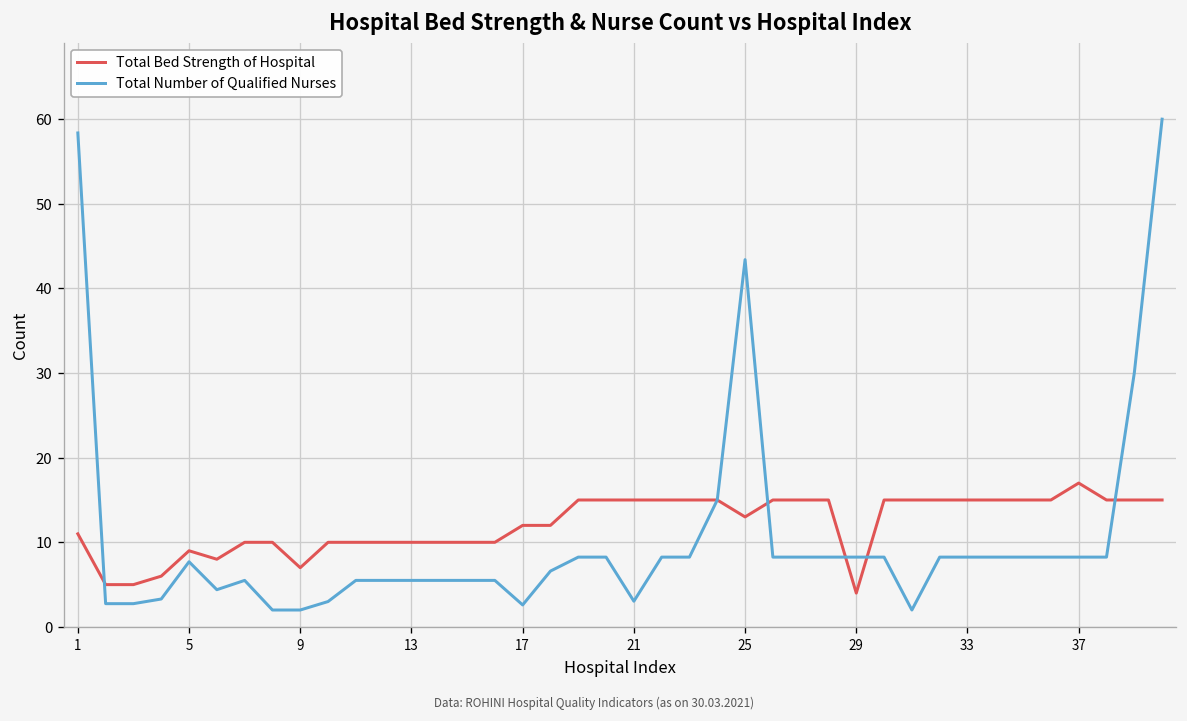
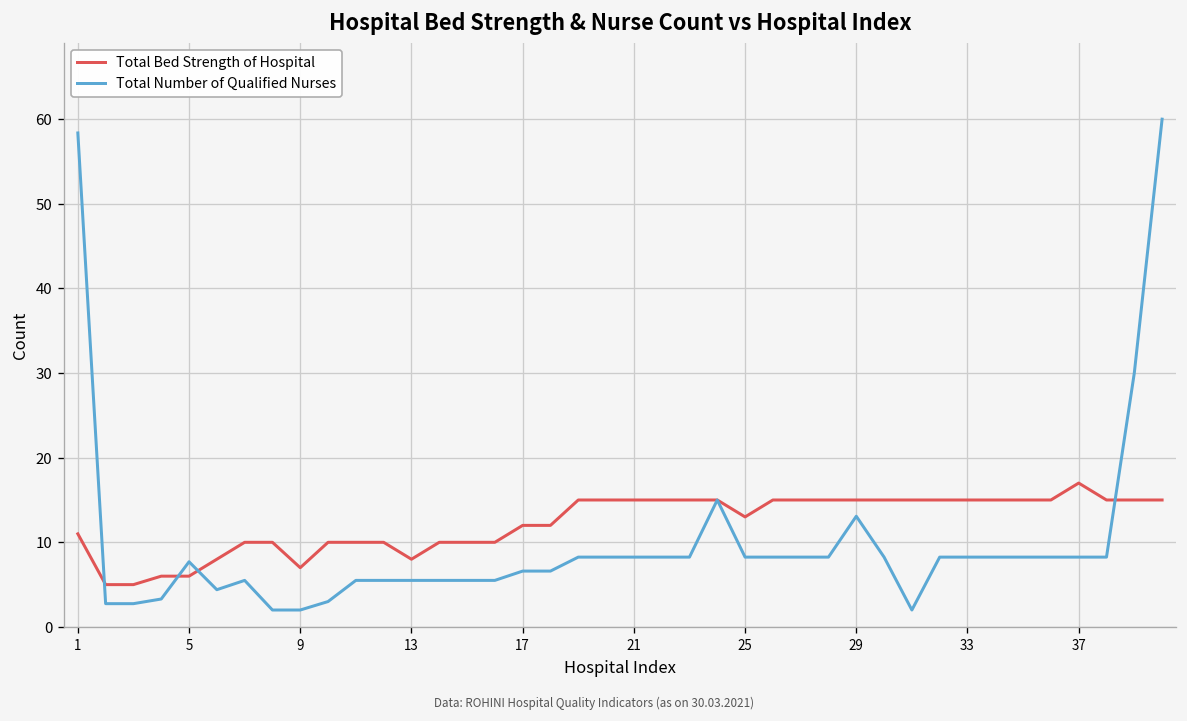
Total Bed Strength of Hospital, 5: 9 -> 6
Total Bed Strength of Hospital, 13: 10 -> 8
Total Number of Qualified Nurses, 17: 3 -> 7
Total Number of Qualified Nurses, 21: 3 -> 8
Total Number of Qualified Nurses, 25: 43 -> 8
Total Bed Strength of Hospital, 29: 4 -> 15
Total Number of Qualified Nurses, 29: 8 -> 13
